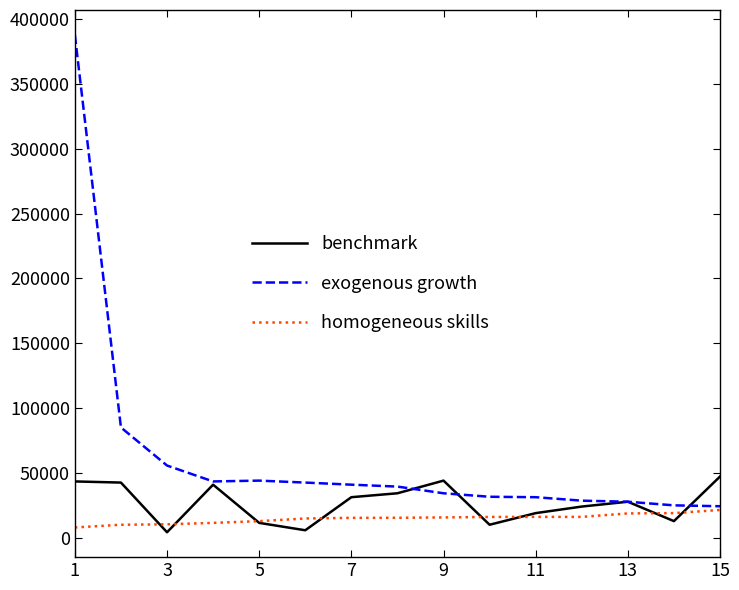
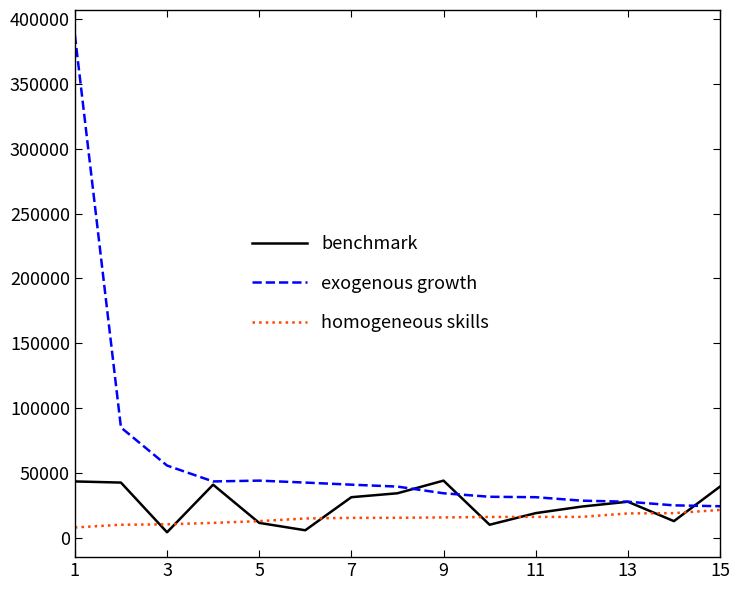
benchmark, 15: 47000 -> 40000
